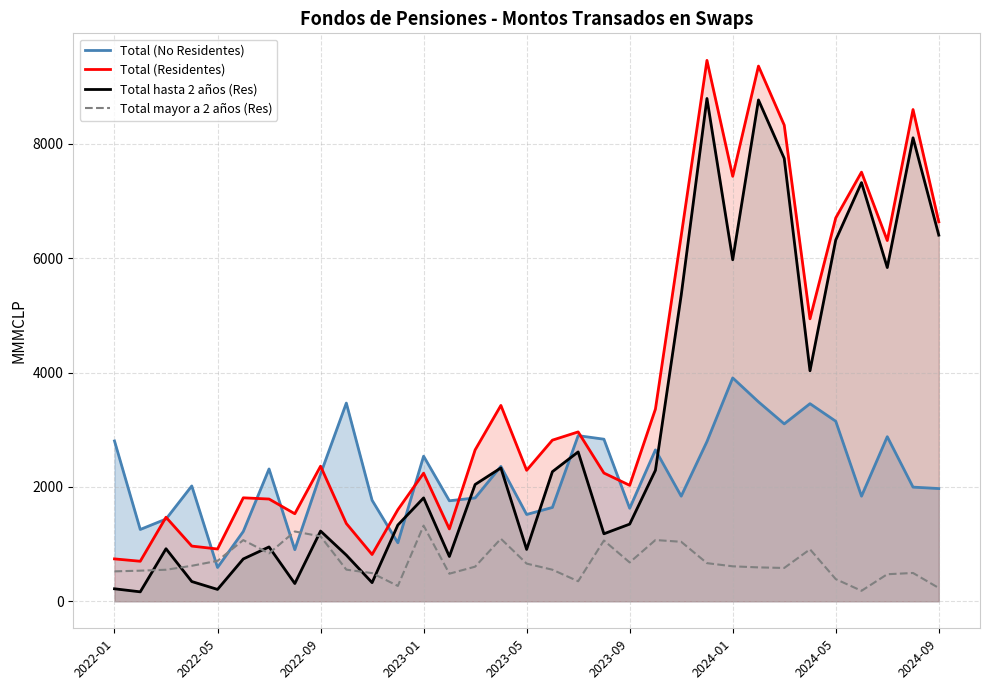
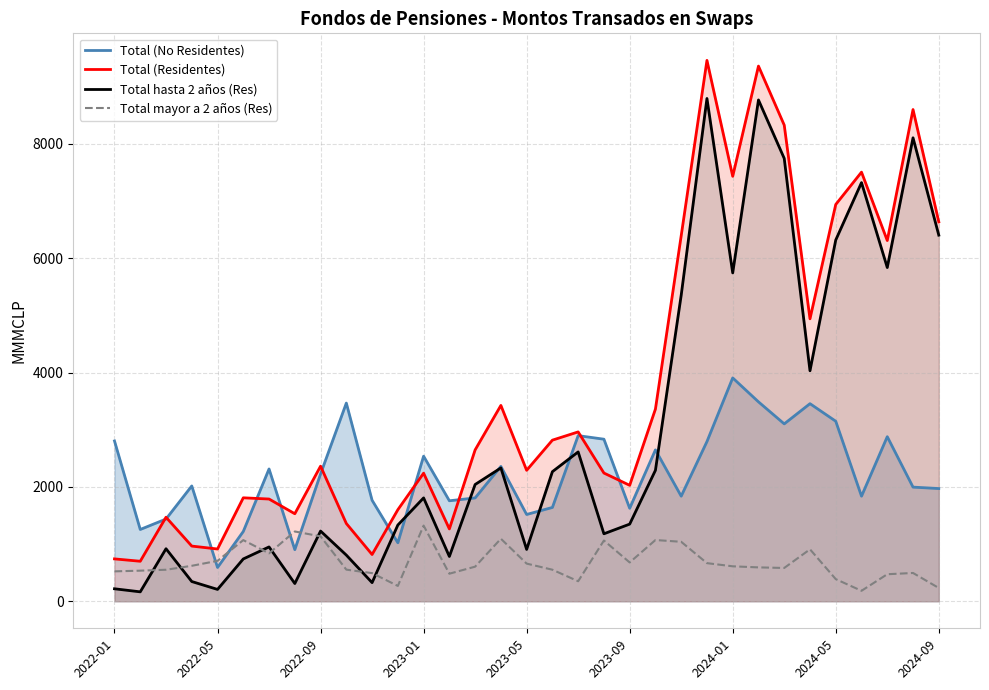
Total hasta 2 años (Res), 2024-01: 6000 -> 5700
Total (Residentes), 2024-05: 6700 -> 6900
